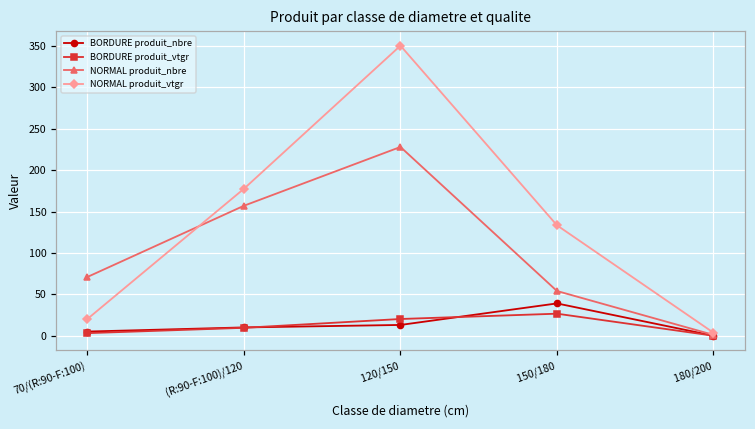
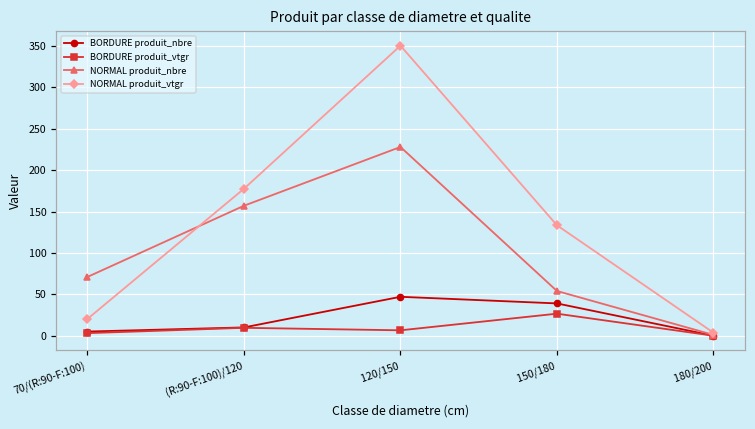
BORDURE produit_nbre, 120/150: 10 -> 50
BORDURE produit_vtgr, 120/150: 20 -> 10
